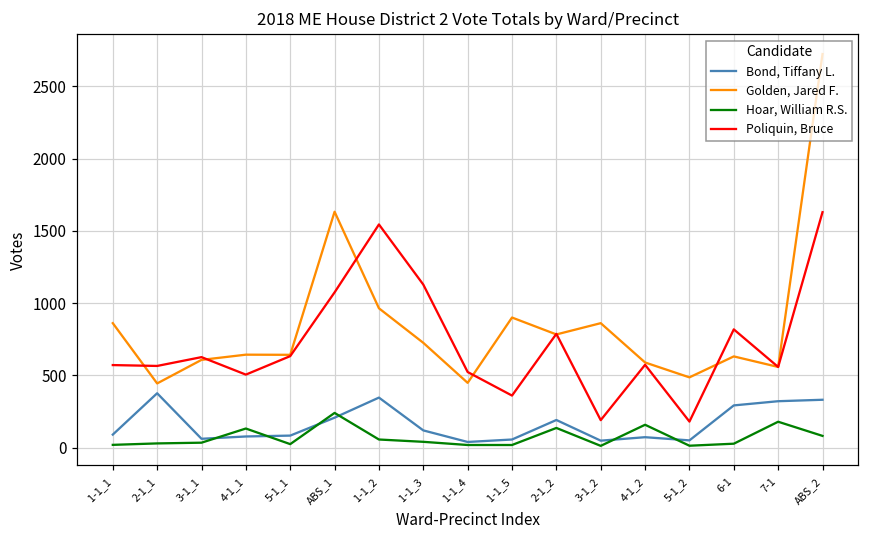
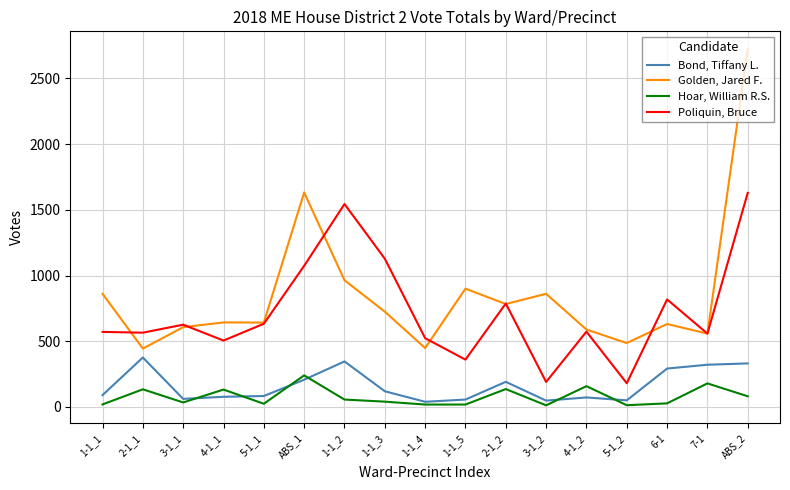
Hoar, William R.S., 2-1_1: 30 -> 130
